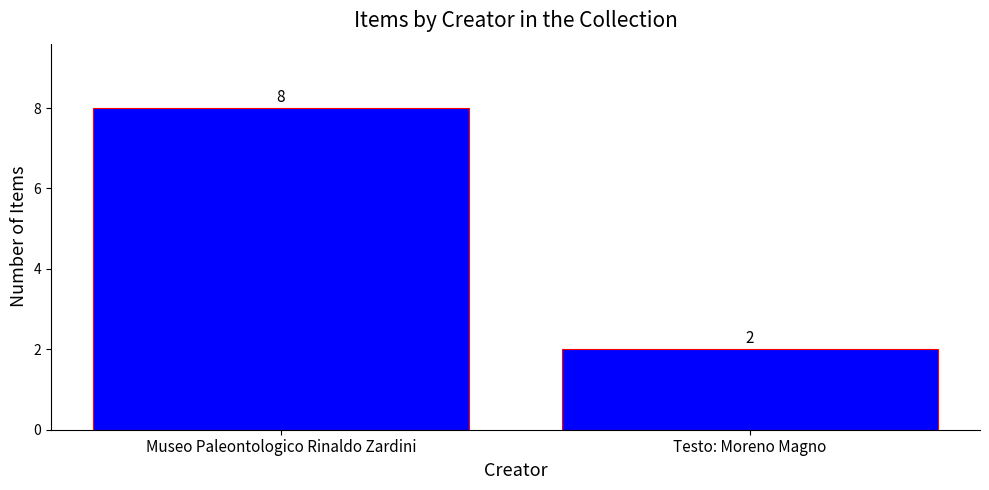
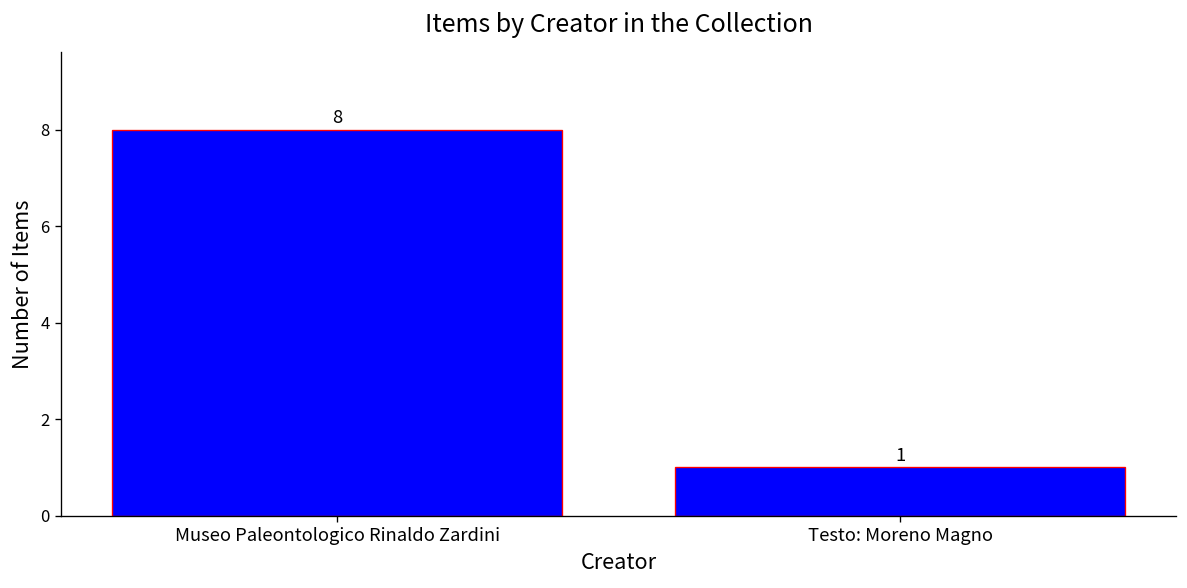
Testo: Moreno Magno: 2 -> 1
